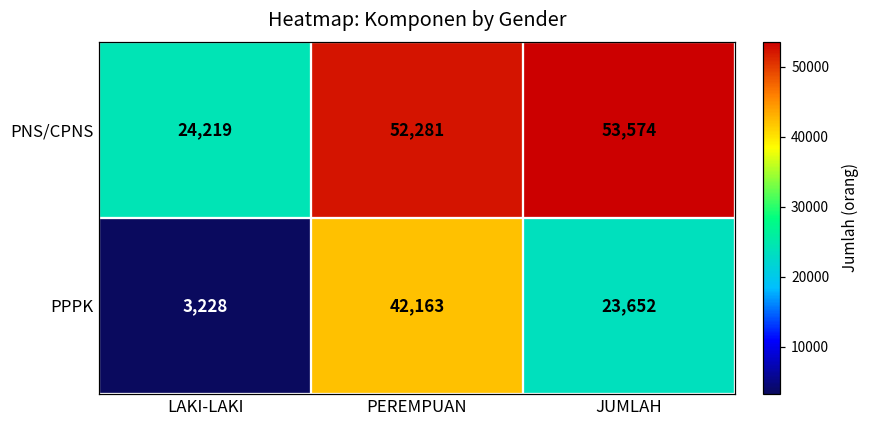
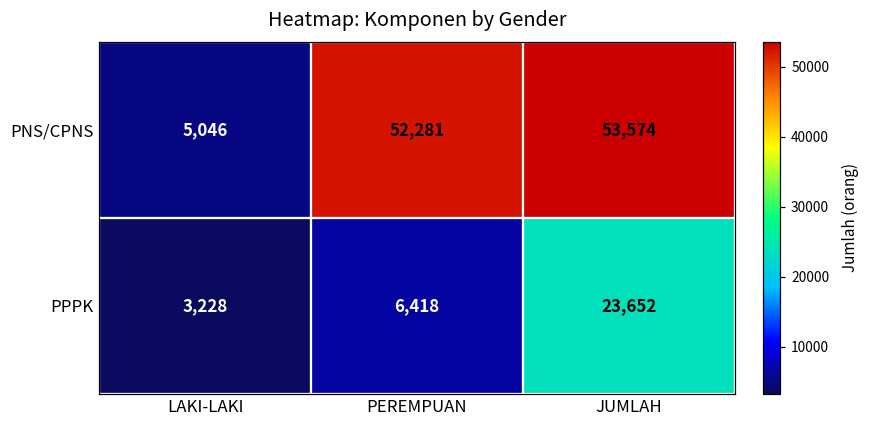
PNS/CPNS, LAKI-LAKI: 24,219 -> 5,046
PPPK, PEREMPUAN: 42,163 -> 6,418
